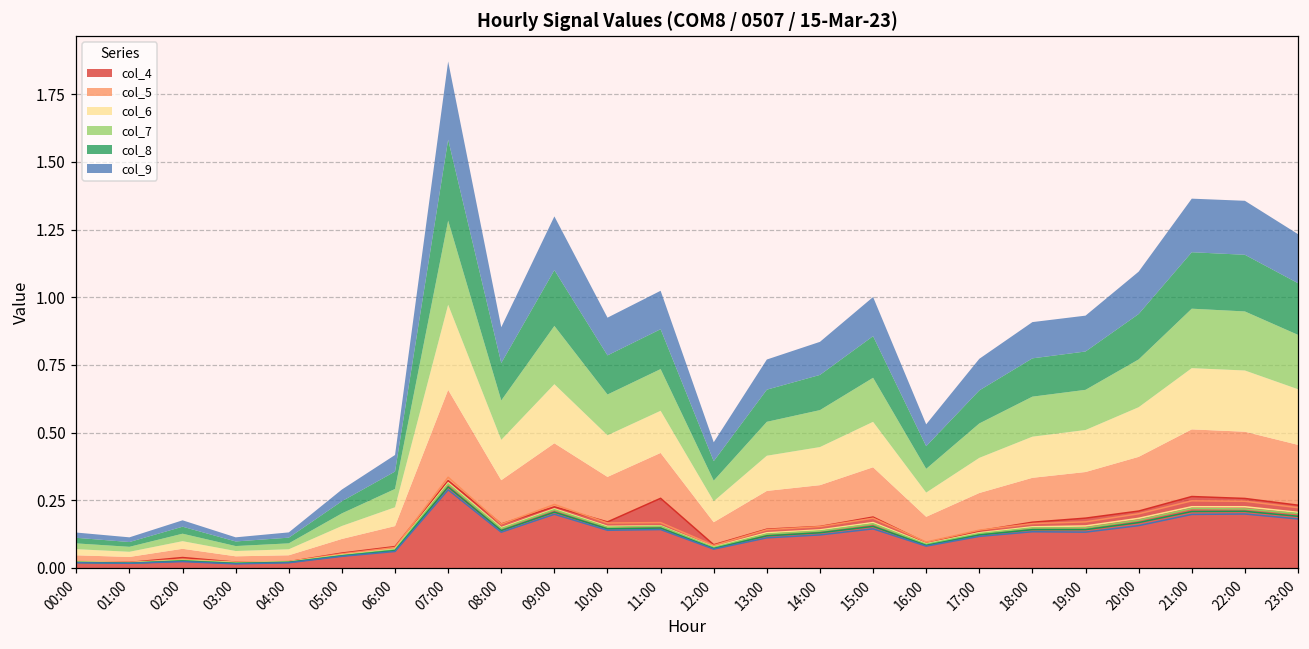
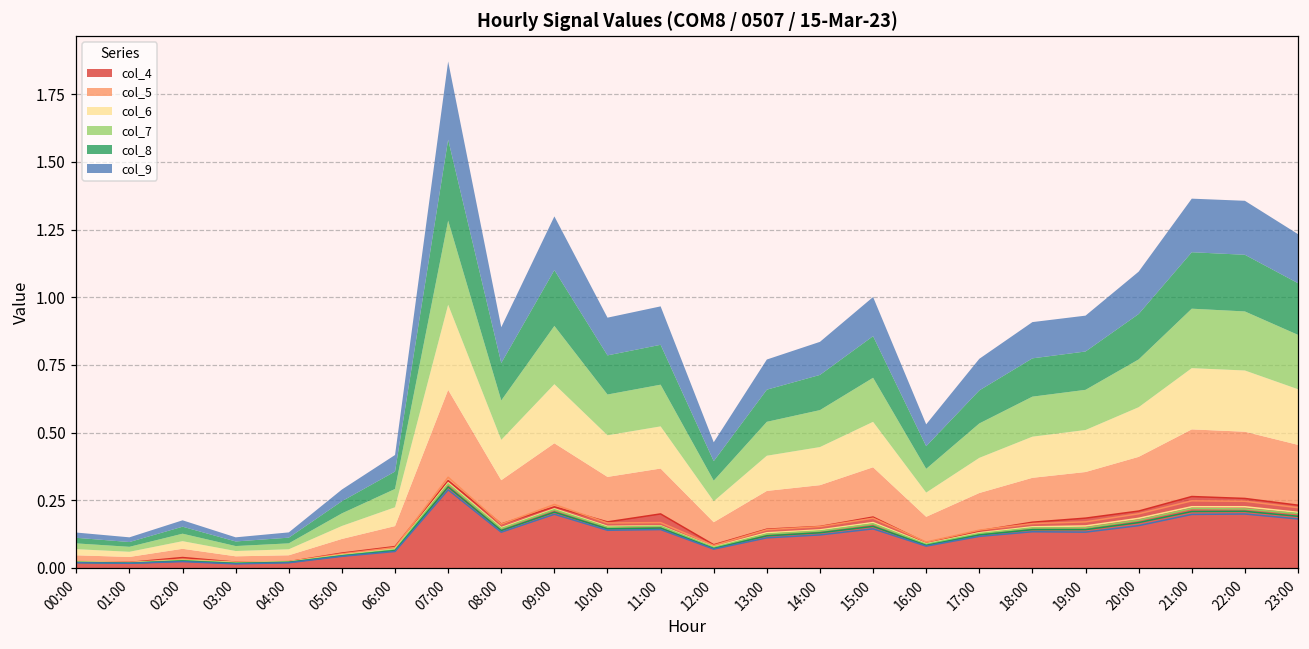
col_4, 11:00: 0.26 -> 0.20
